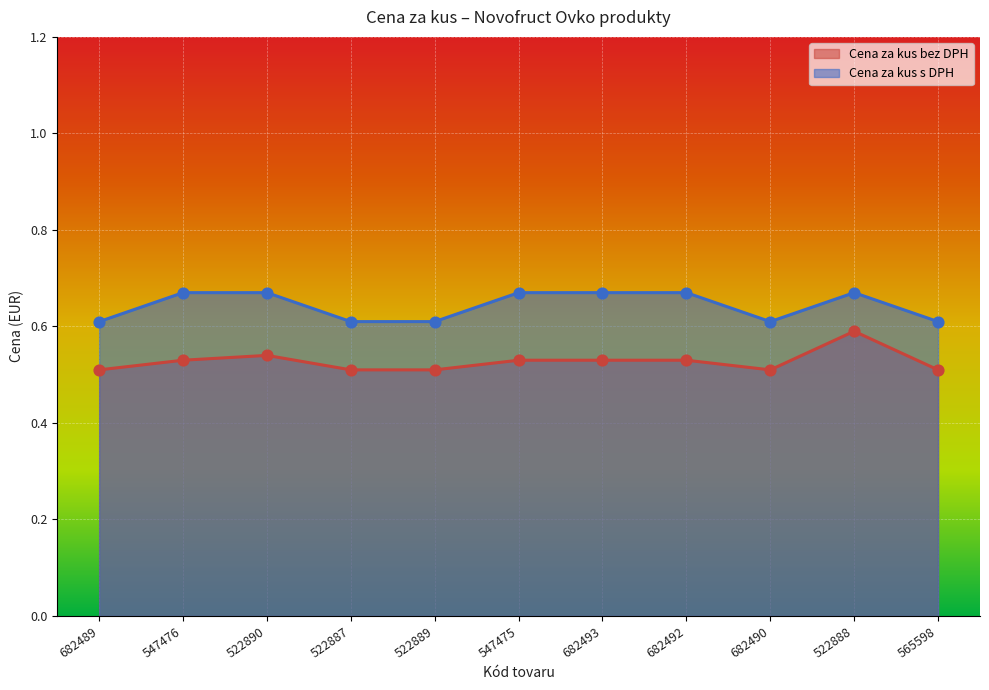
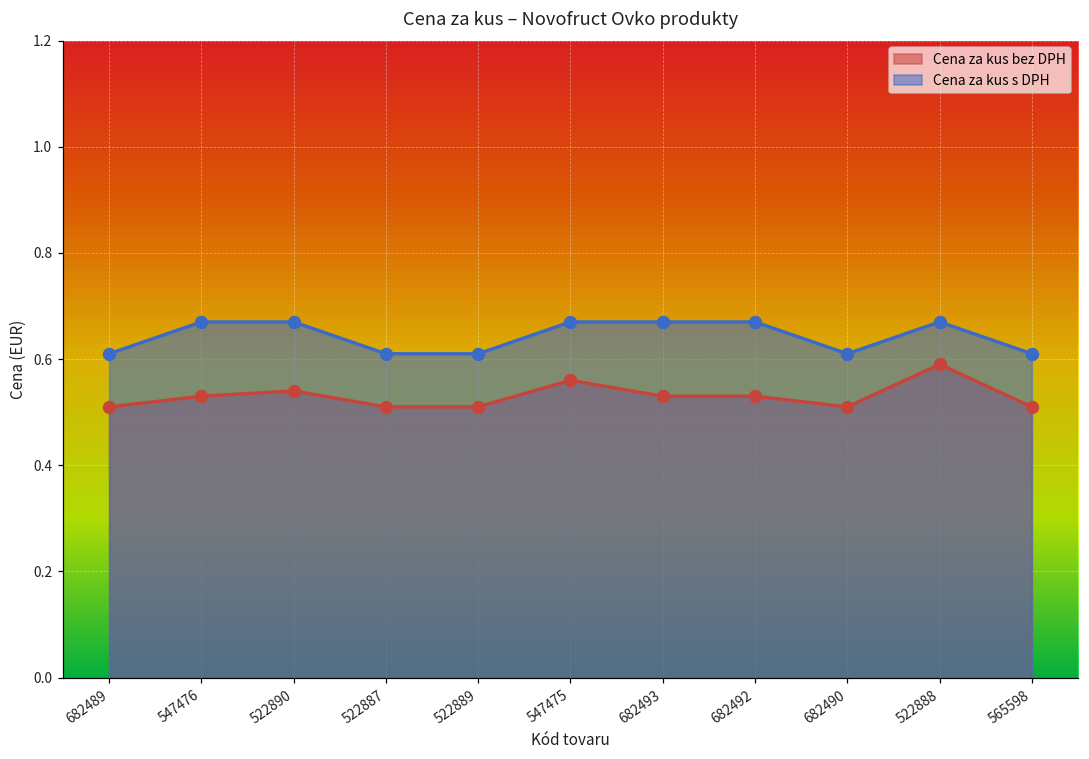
Cena za kus bez DPH, 547475: 0.53 -> 0.56
